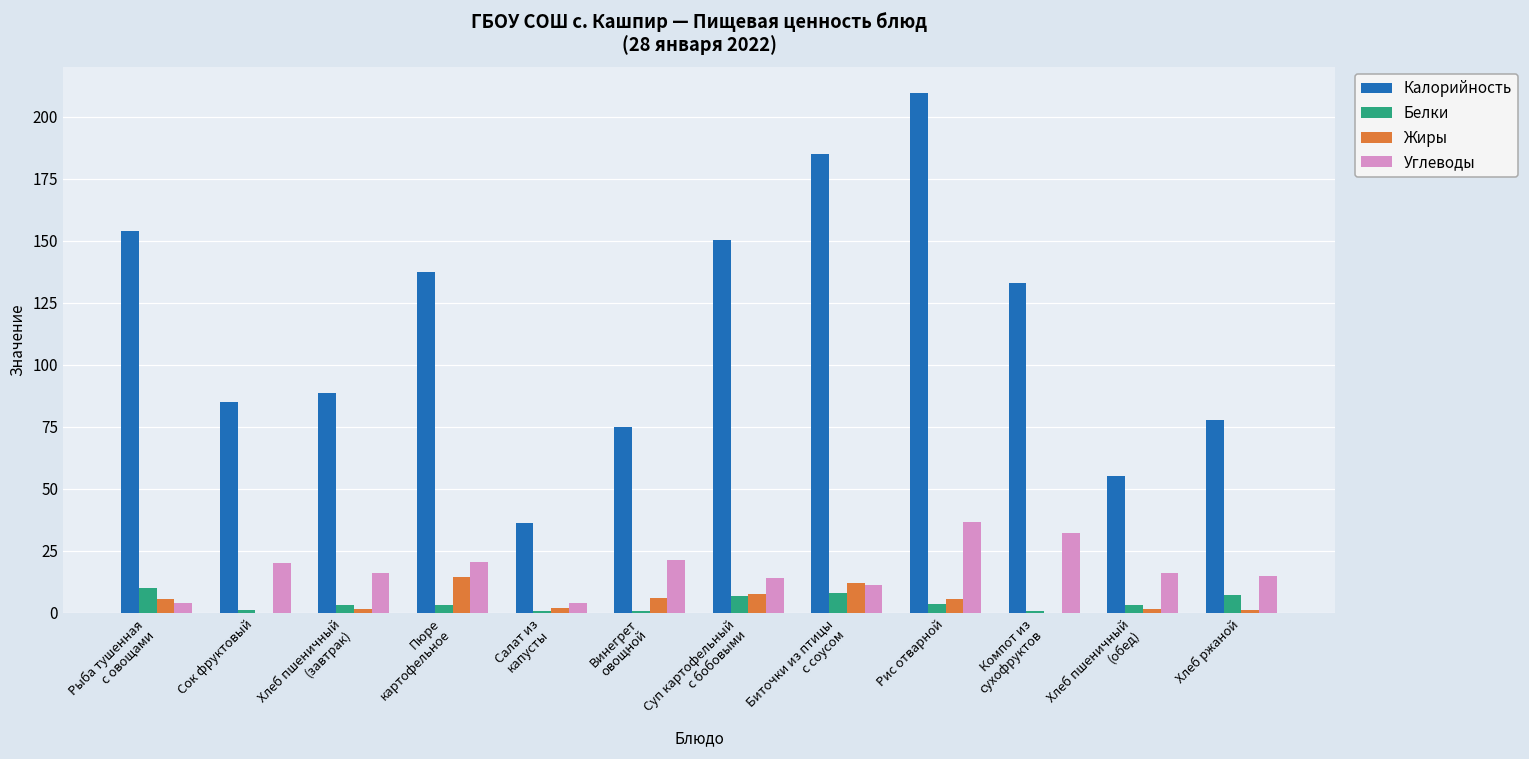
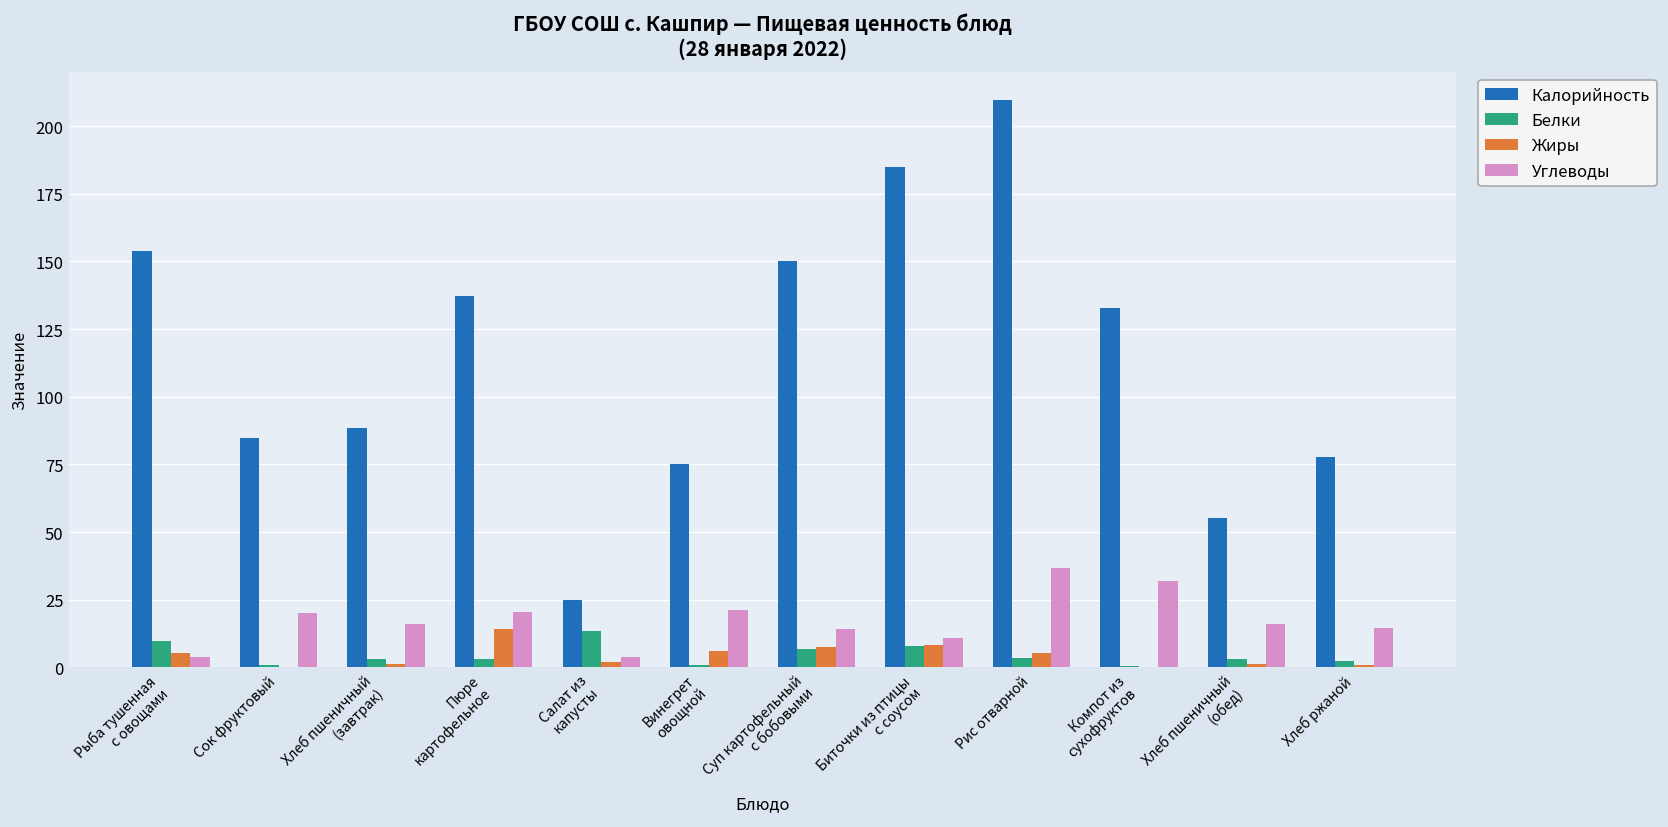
Калорийность, Салат из капусты: 36 -> 25
Белки, Салат из капусты: 1 -> 14
Жиры, Биточки из птицы с соусом: 12 -> 8
Белки, Хлеб ржаной: 7 -> 3
